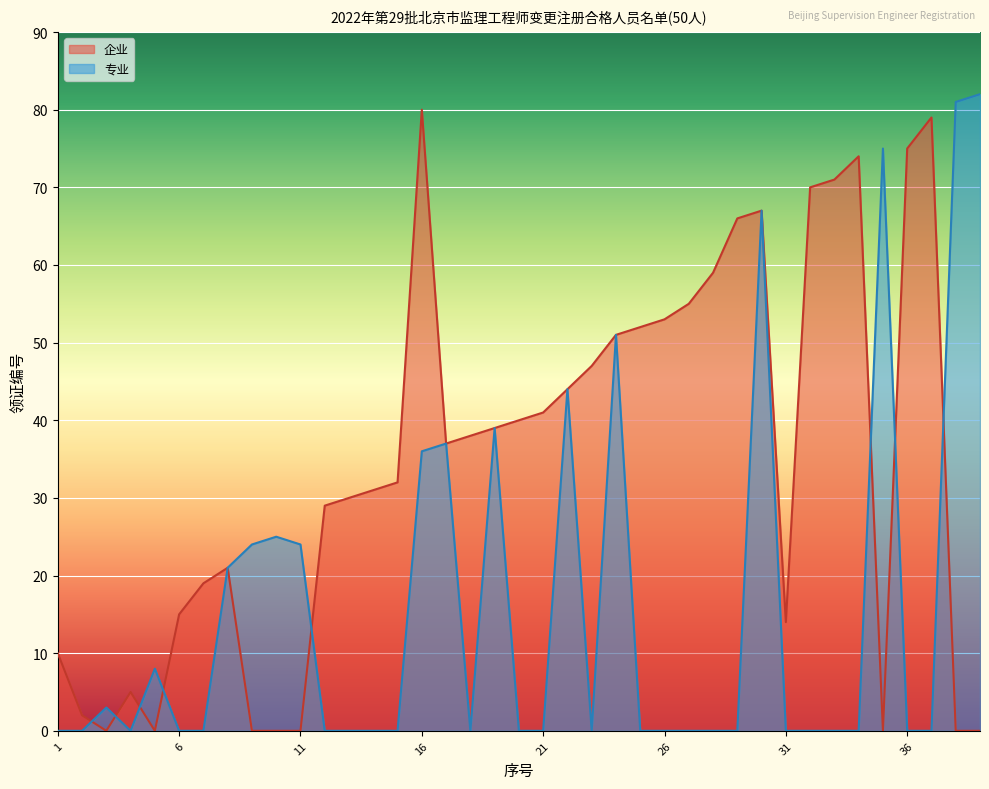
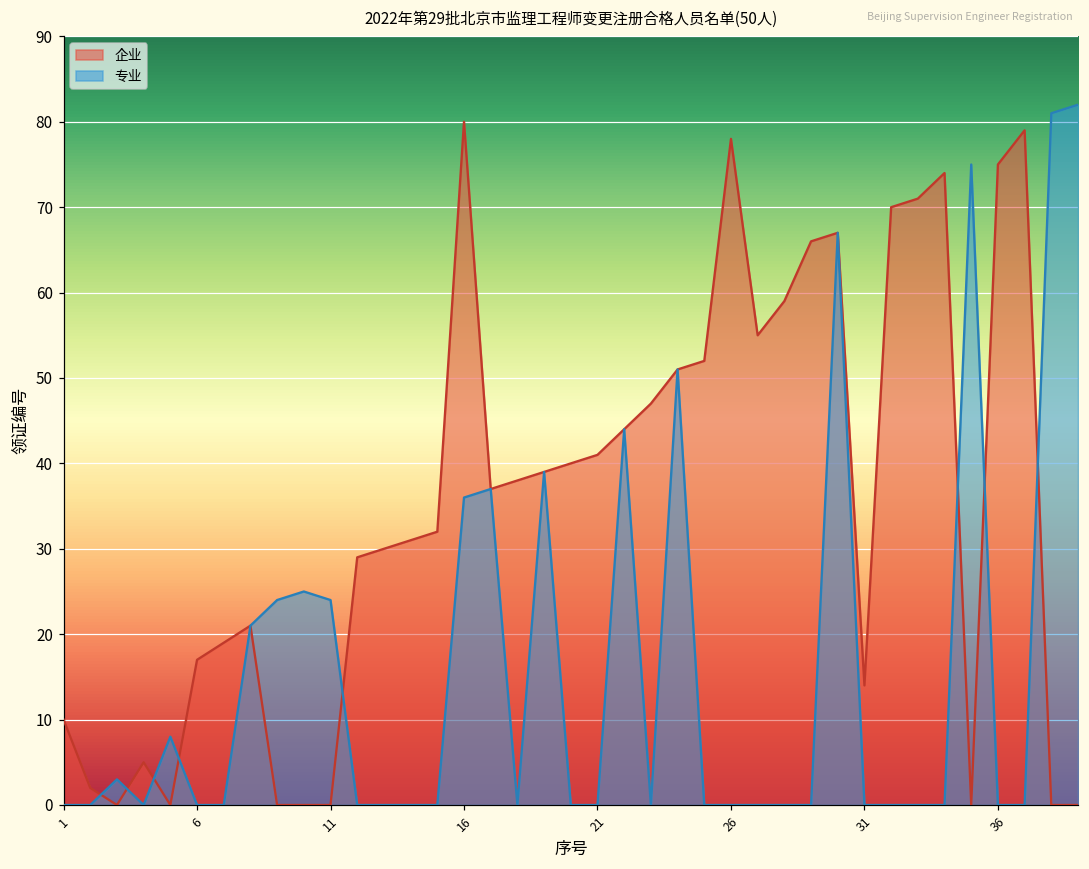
企业, 6: 15 -> 17
企业, 26: 53 -> 78
